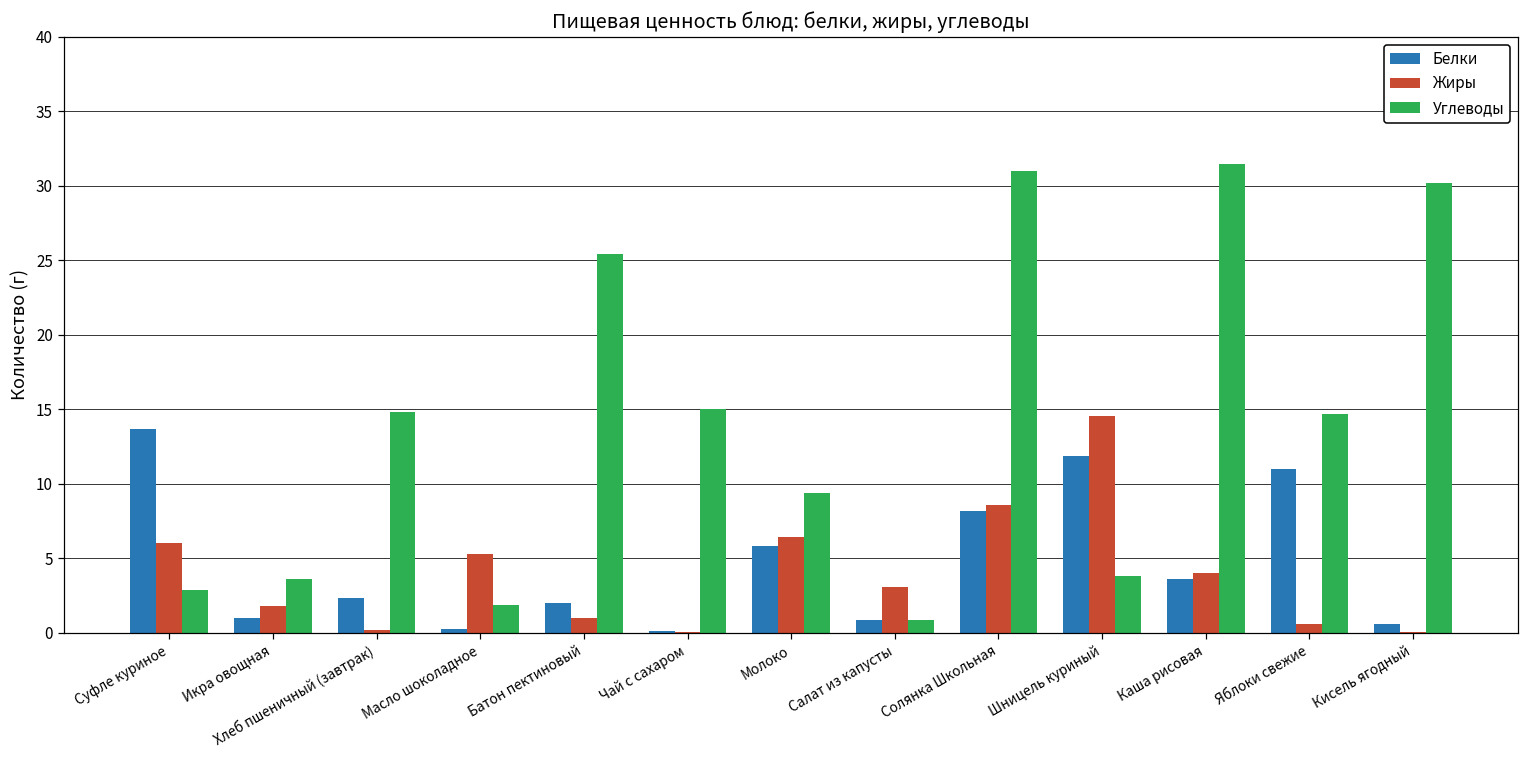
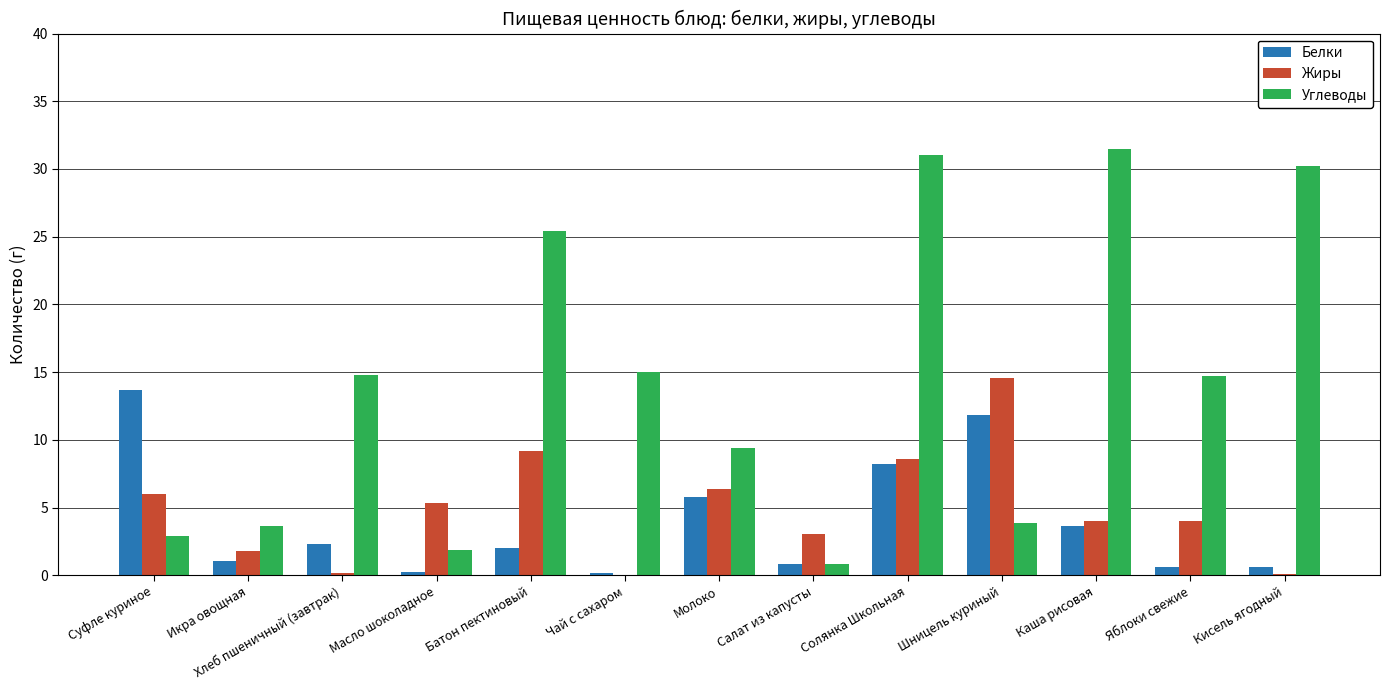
Жиры, Батон пектиновый: 1.0 -> 9.2
Белки, Яблоки свежие: 11.0 -> 0.6
Жиры, Яблоки свежие: 0.6 -> 4.0
